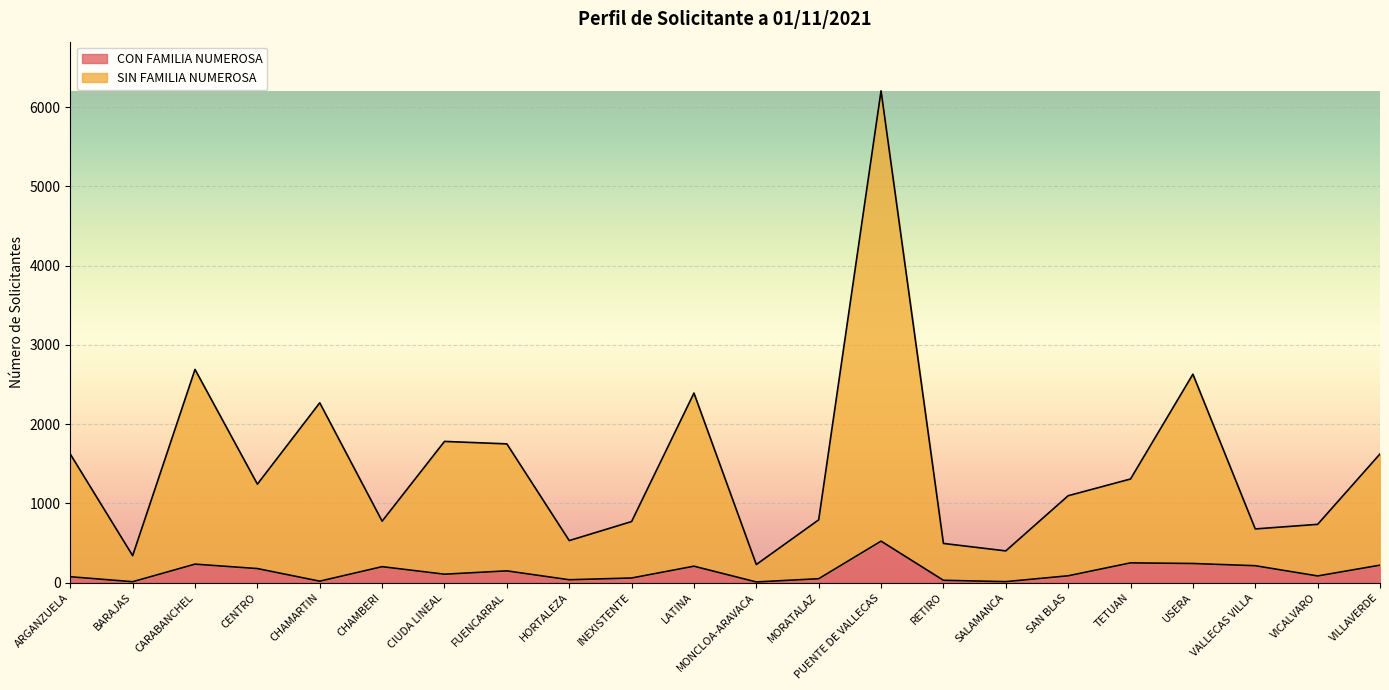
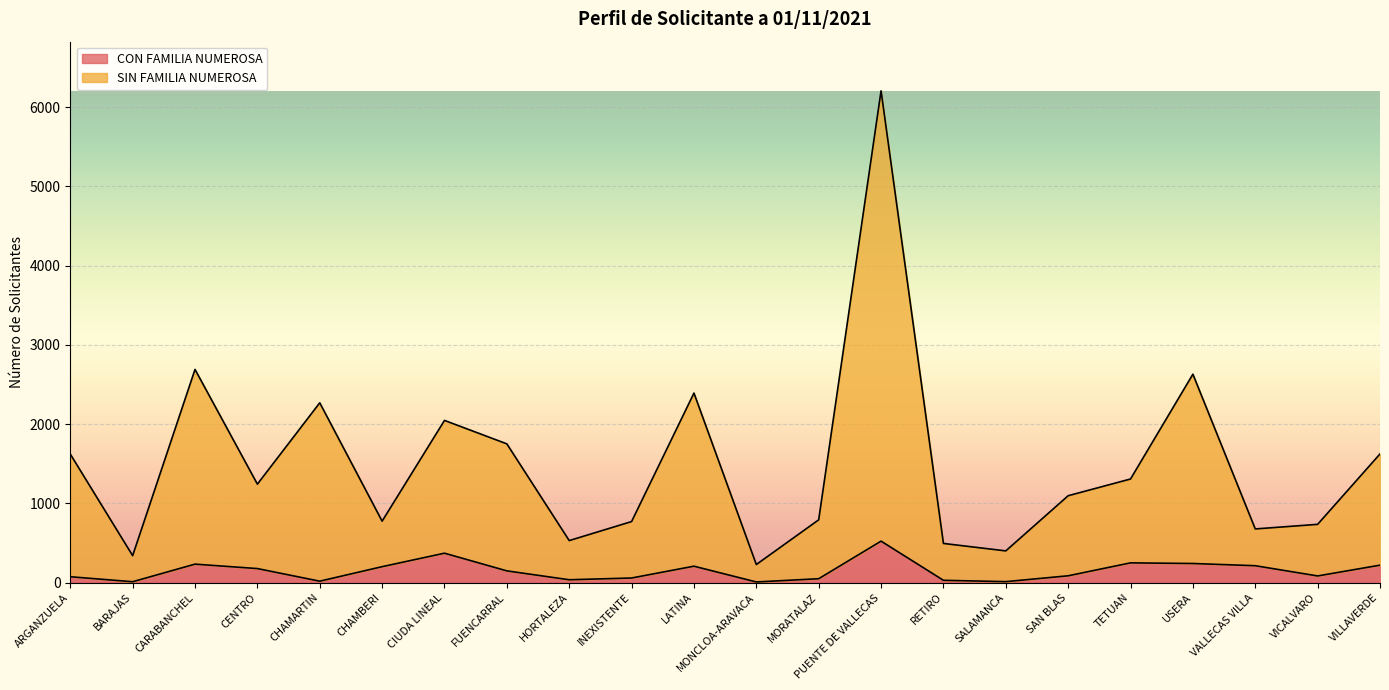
CON FAMILIA NUMEROSA, CIUDA LINEAL: 100 -> 400
